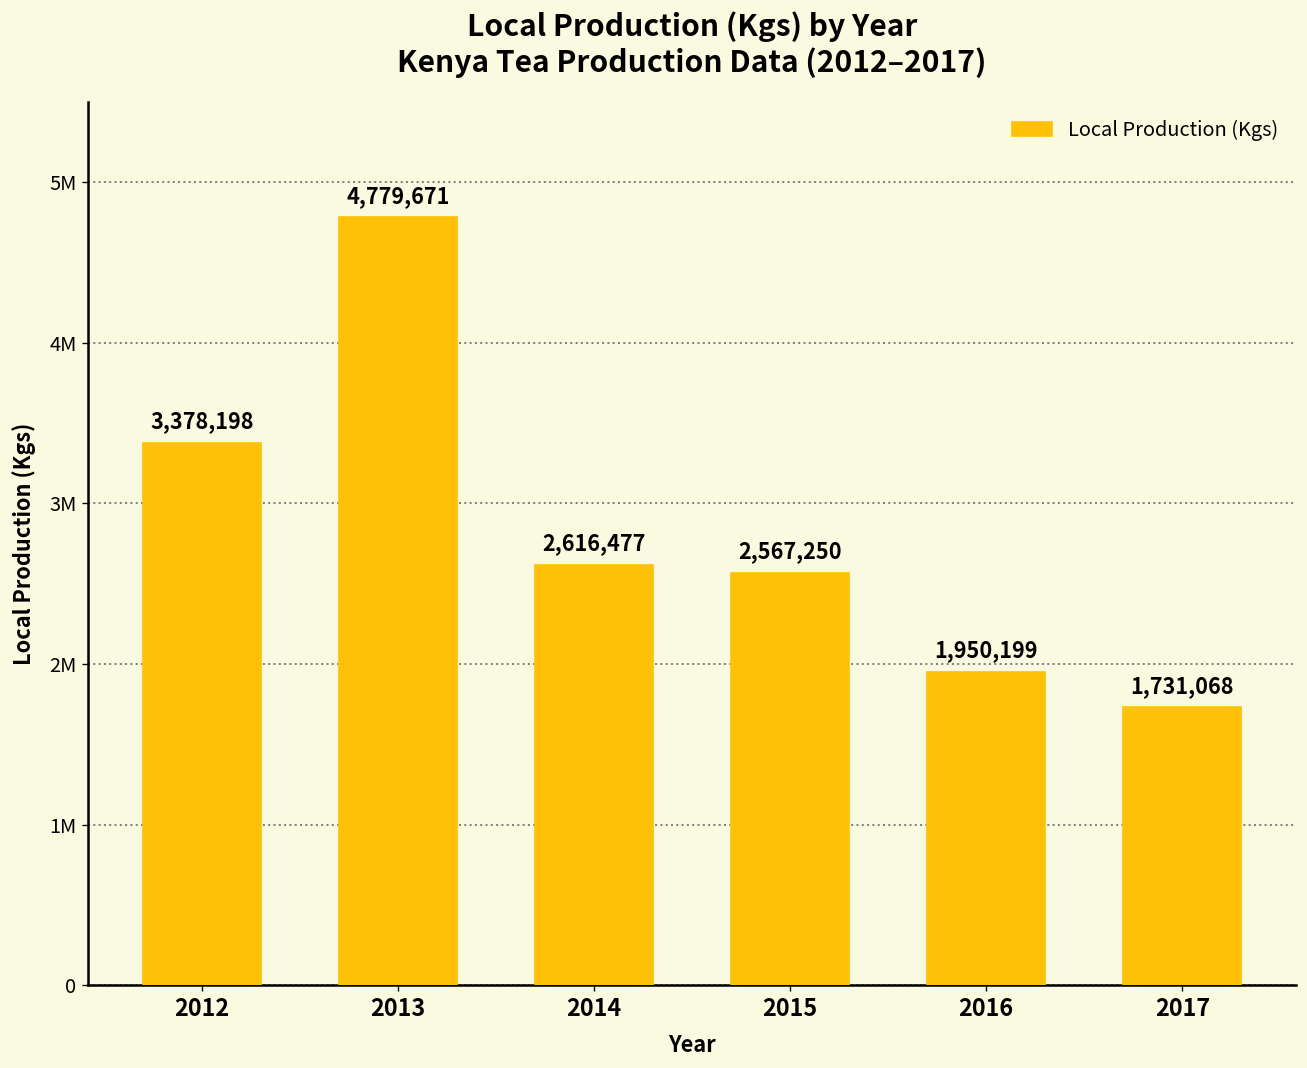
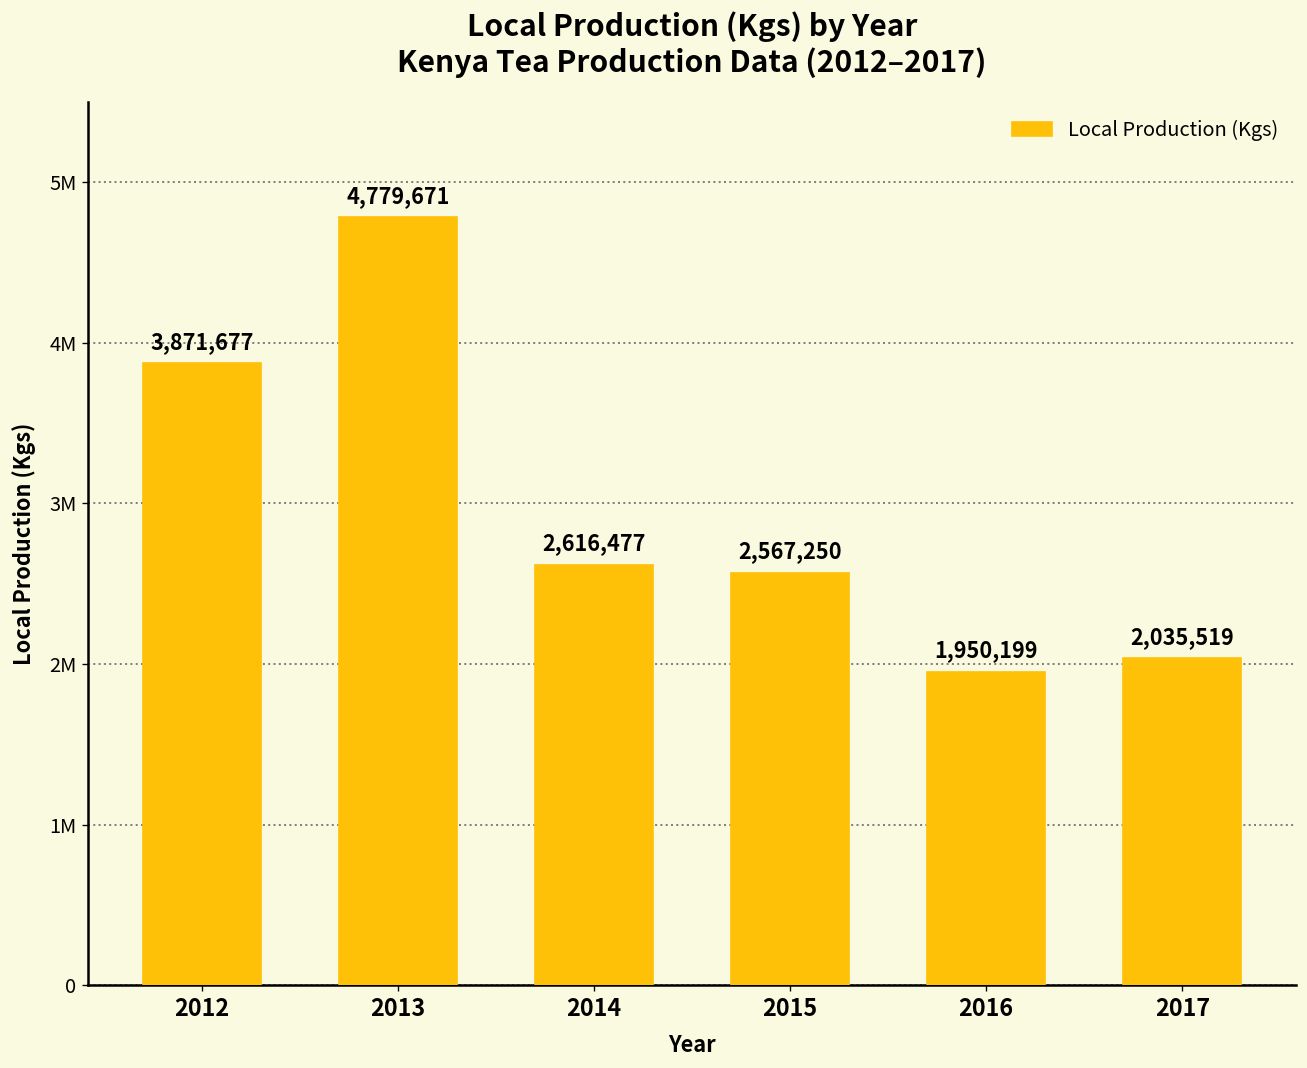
2012: 3,378,198 -> 3,871,677
2017: 1,731,068 -> 2,035,519
